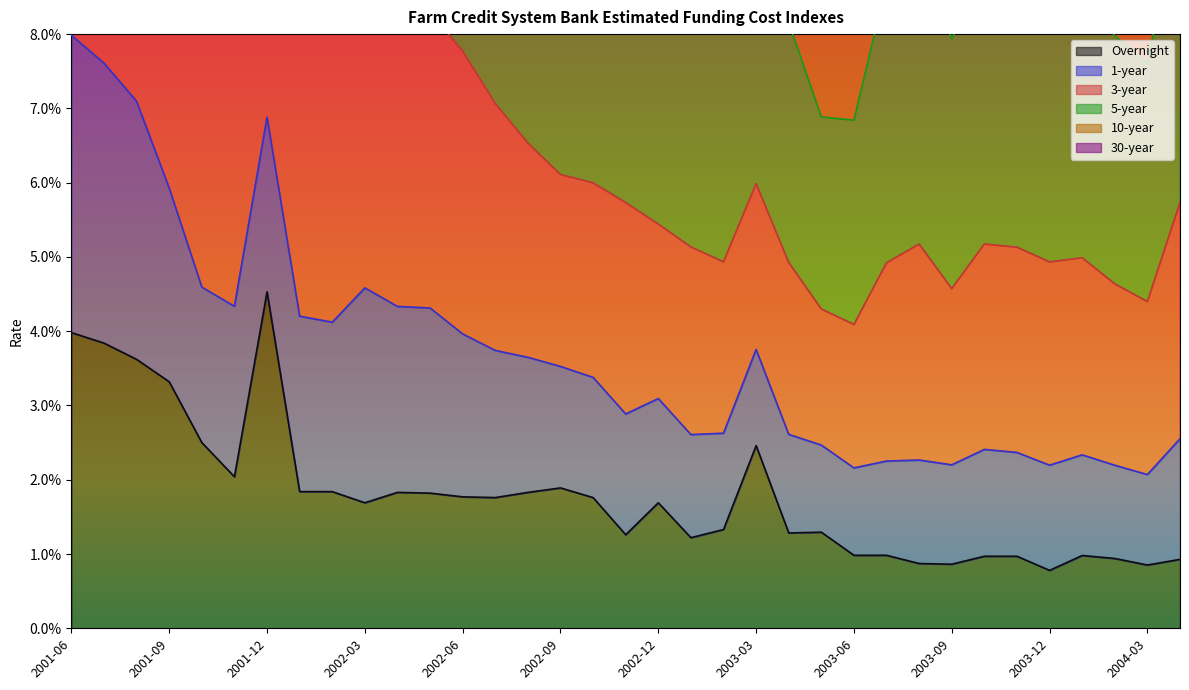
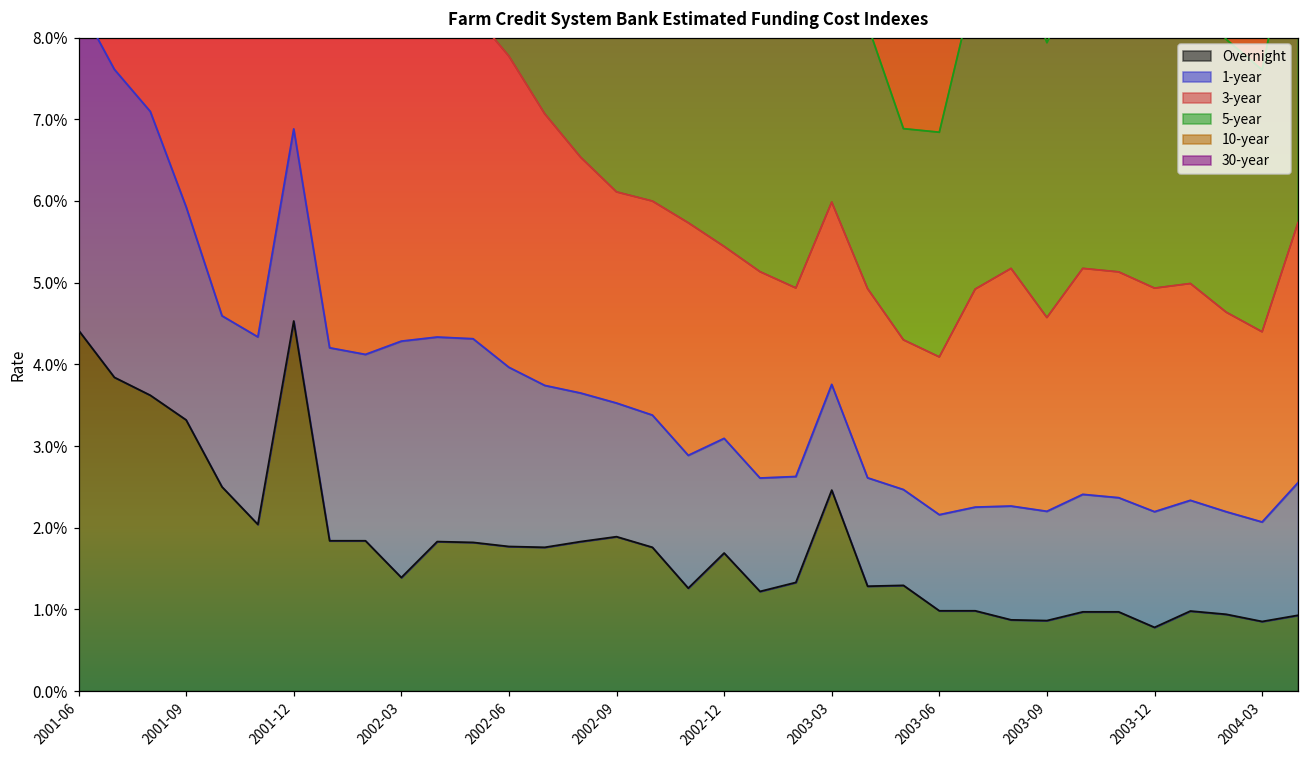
Overnight, 2001-06: 4.0% -> 4.4%
Overnight, 2002-03: 1.7% -> 1.4%
